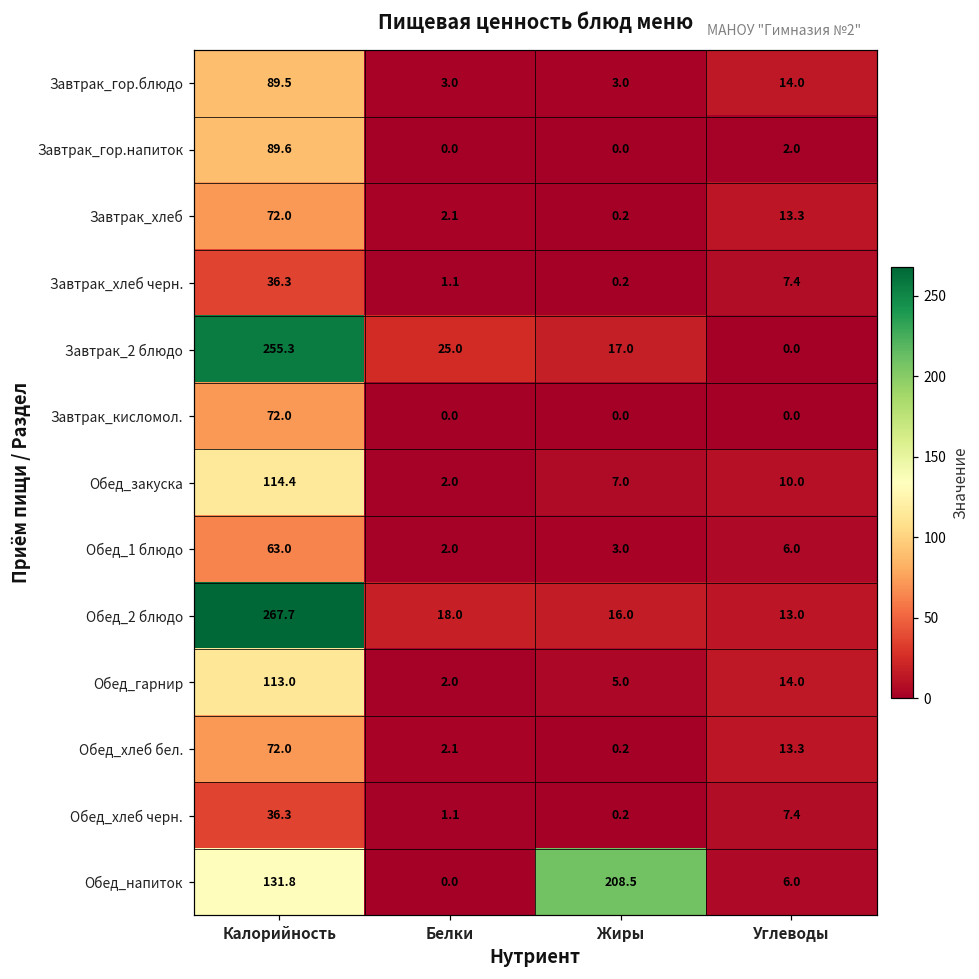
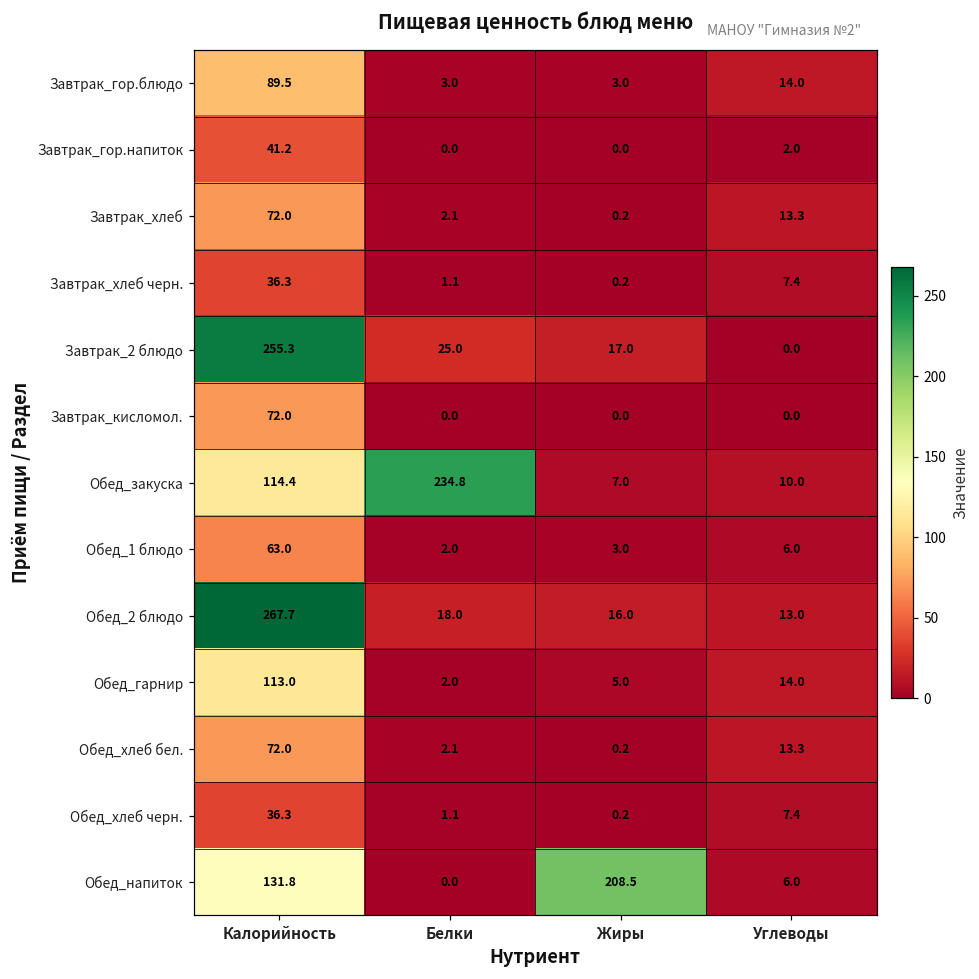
Завтрак_гор.напиток, Калорийность: 89.6 -> 41.2
Обед_закуска, Белки: 2.0 -> 234.8
